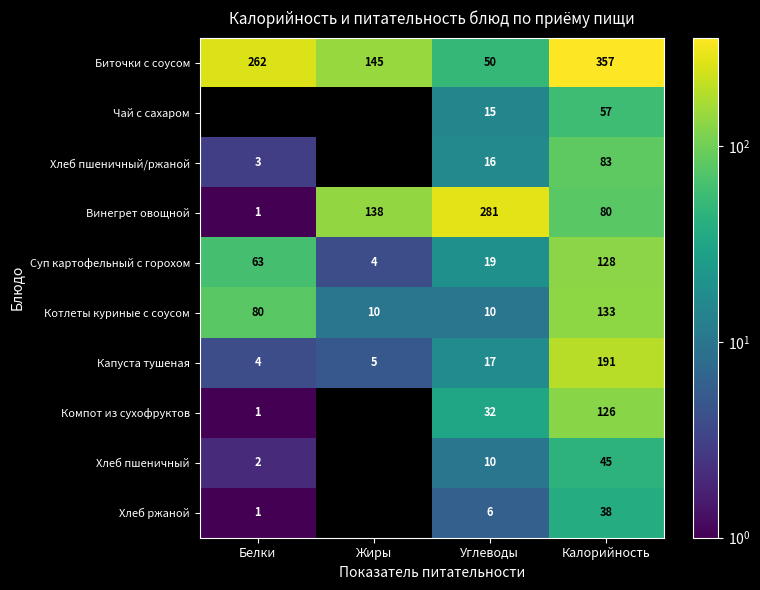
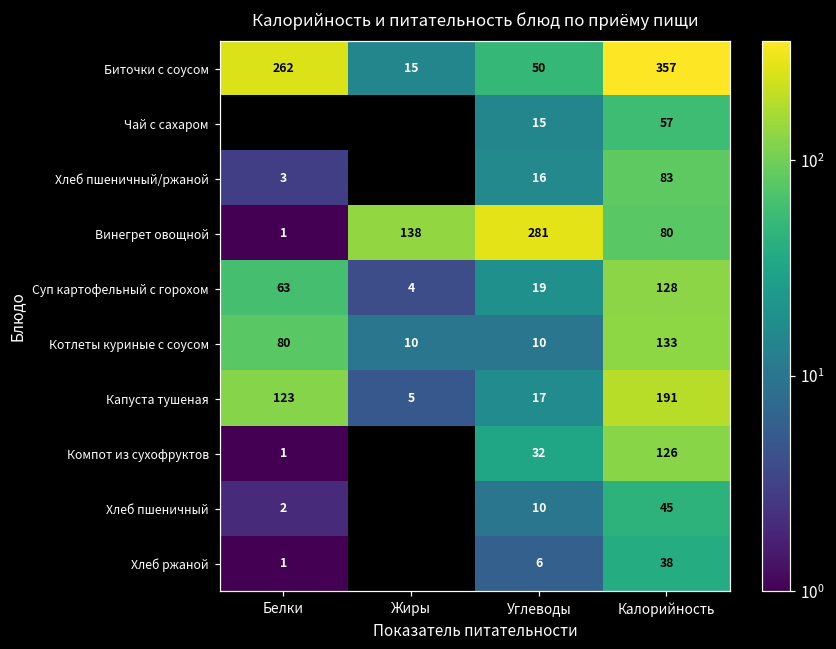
Биточки с соусом, Жиры: 145 -> 15
Капуста тушеная, Белки: 4 -> 123
